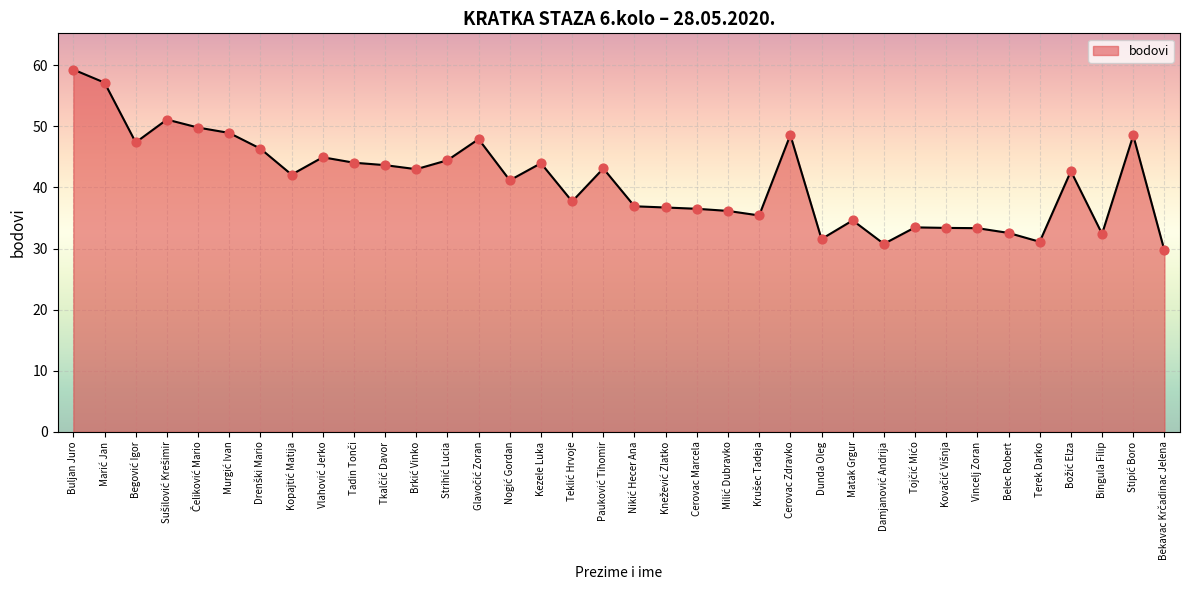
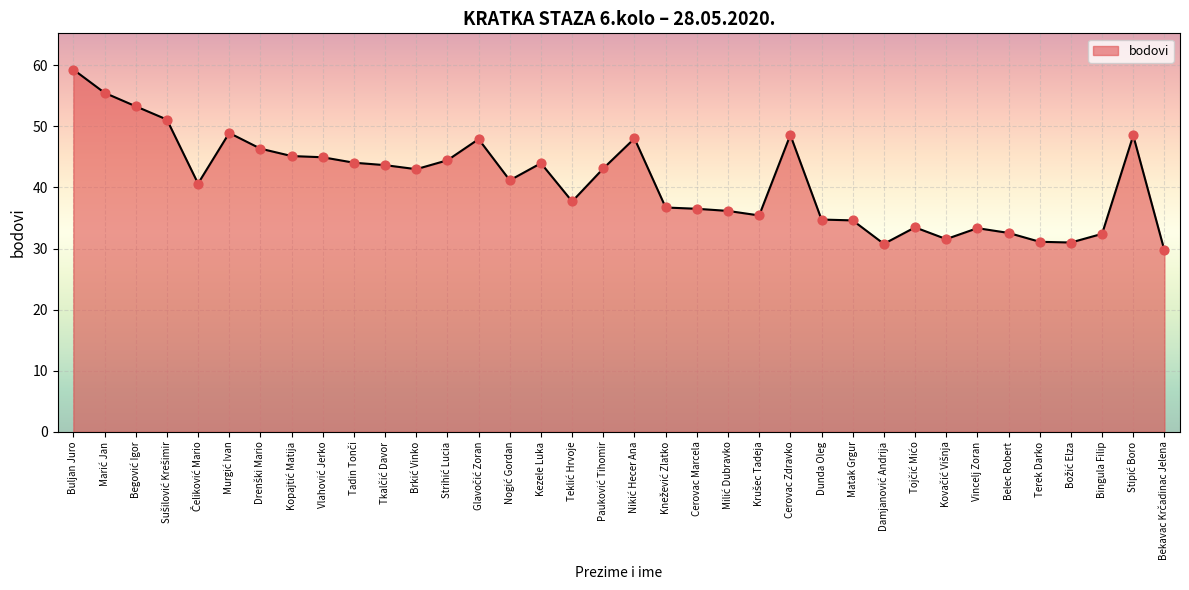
Marić Jan: 57 -> 55
Begović Igor: 47 -> 53
Čeliković Mario: 50 -> 41
Kopajtić Matija: 42 -> 45
Nikić Hecer Ana: 37 -> 48
Dunda Oleg: 32 -> 35
Kovačić Višnja: 33 -> 32
Božić Elza: 43 -> 31
